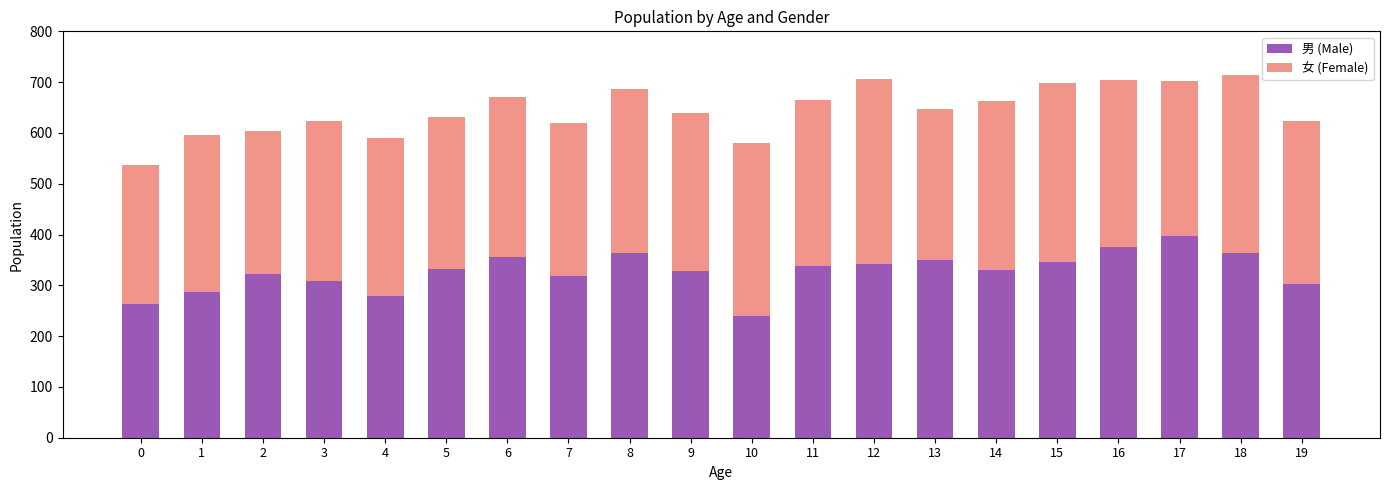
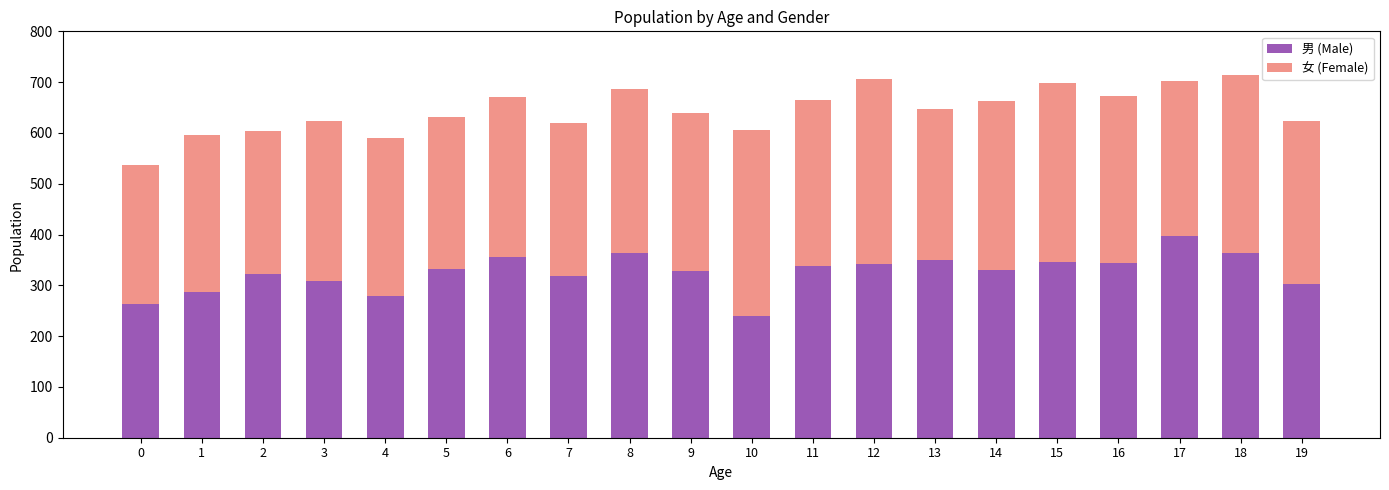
女 (Female), 10: 340 -> 370
男 (Male), 16: 380 -> 340
